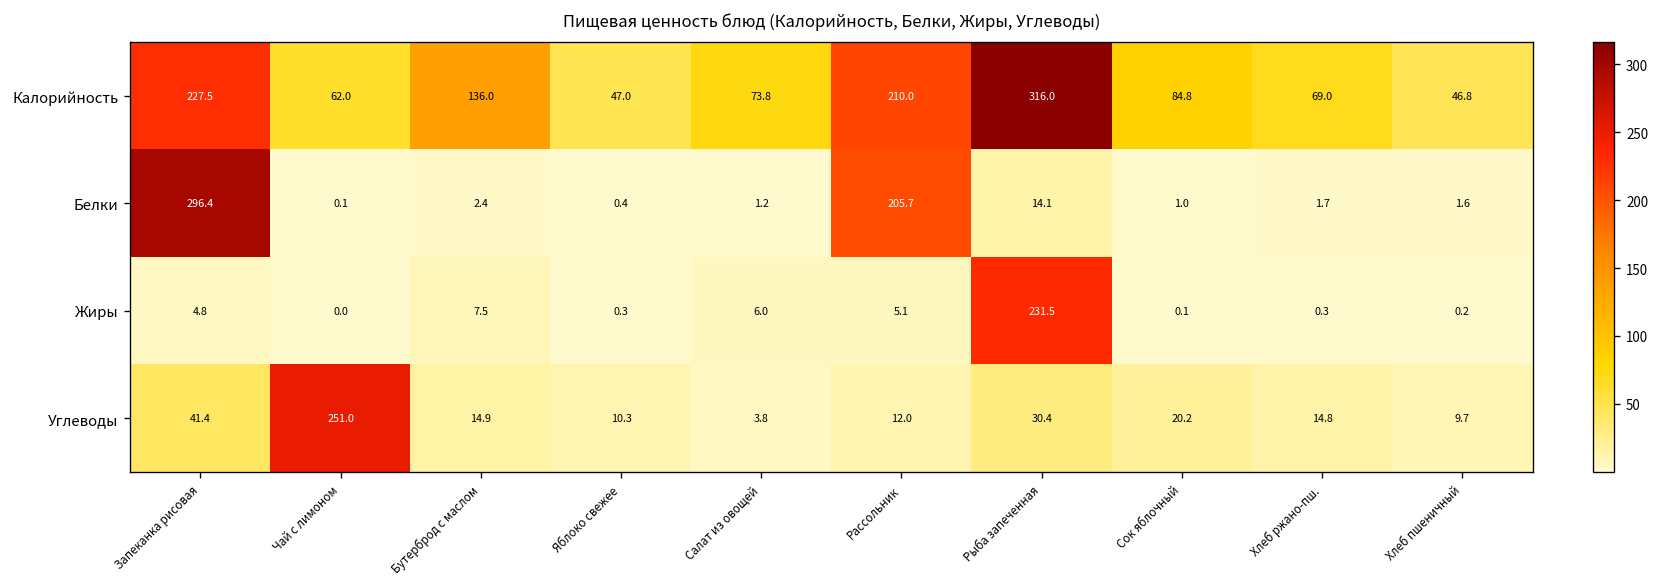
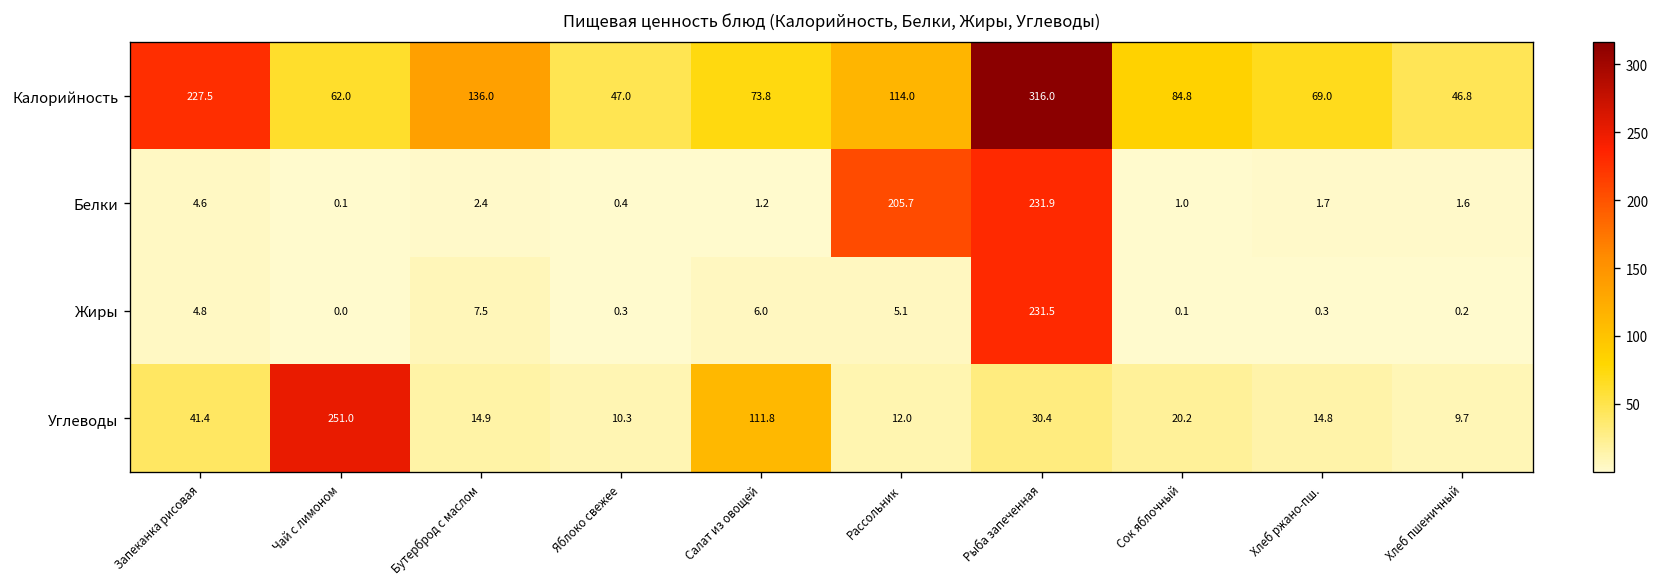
Калорийность, Рассольник: 210.0 -> 114.0
Белки, Запеканка рисовая: 296.4 -> 4.6
Белки, Рыба запеченная: 14.1 -> 231.9
Углеводы, Салат из овощей: 3.8 -> 111.8
